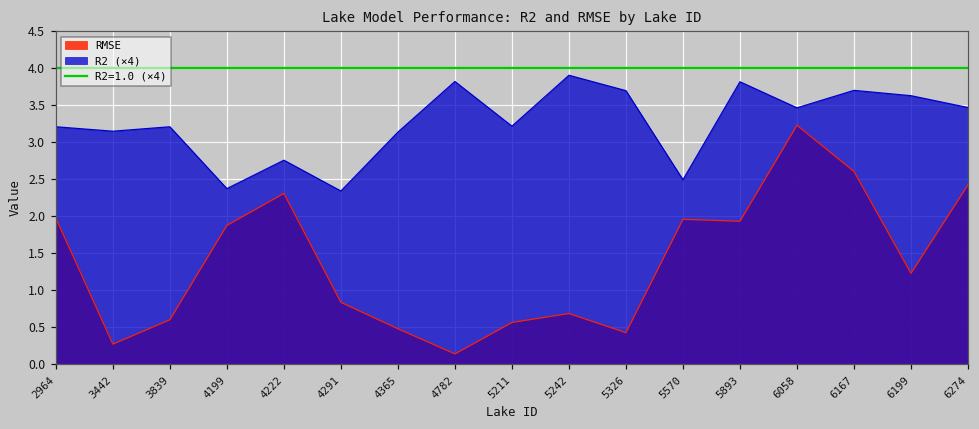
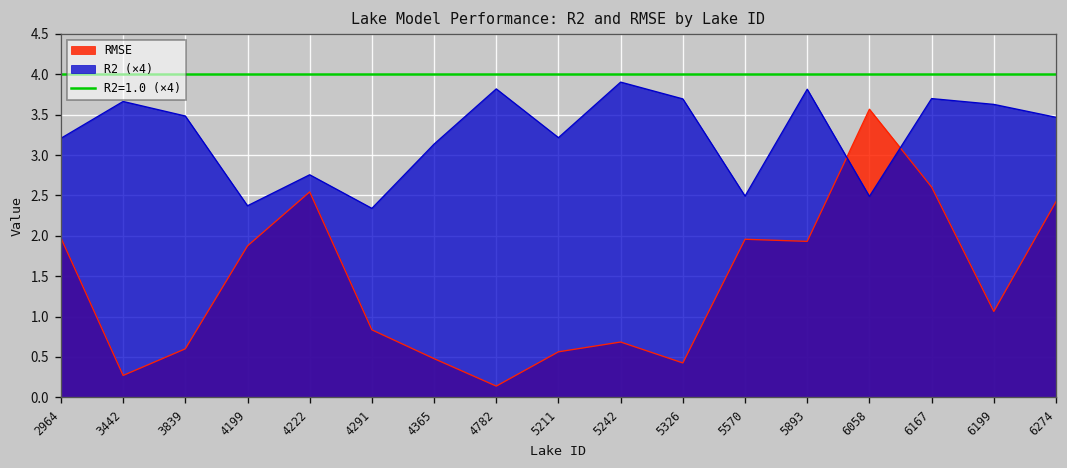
R2 (×4), 3442: 3.1 -> 3.7
R2 (×4), 3839: 3.2 -> 3.5
RMSE, 4222: 2.3 -> 2.5
RMSE, 6058: 3.2 -> 3.6
R2 (×4), 6058: 3.5 -> 2.5
RMSE, 6199: 1.2 -> 1.1
